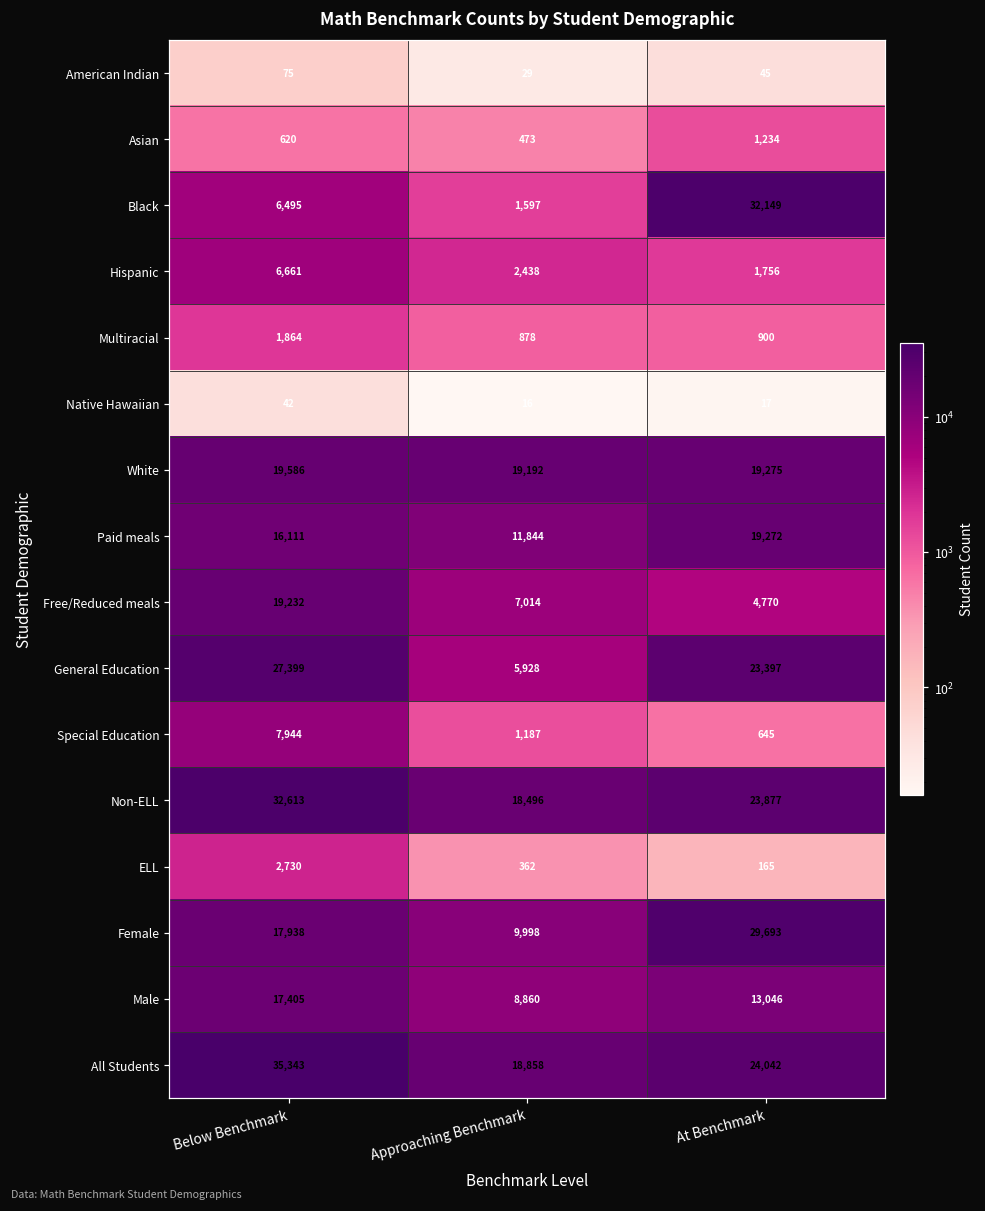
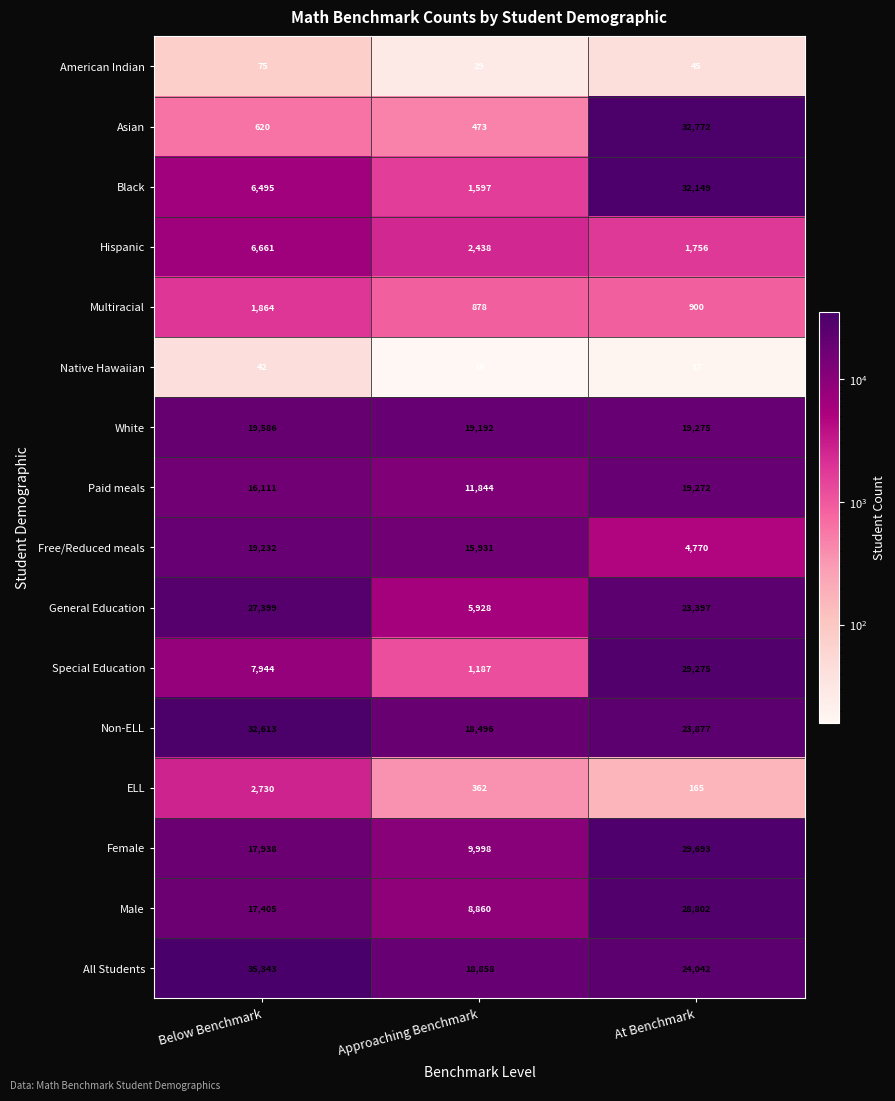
Asian, At Benchmark: 1,234 -> 32,772
Free/Reduced meals, Approaching Benchmark: 7,014 -> 15,931
Special Education, At Benchmark: 645 -> 29,275
Male, At Benchmark: 13,046 -> 28,802
